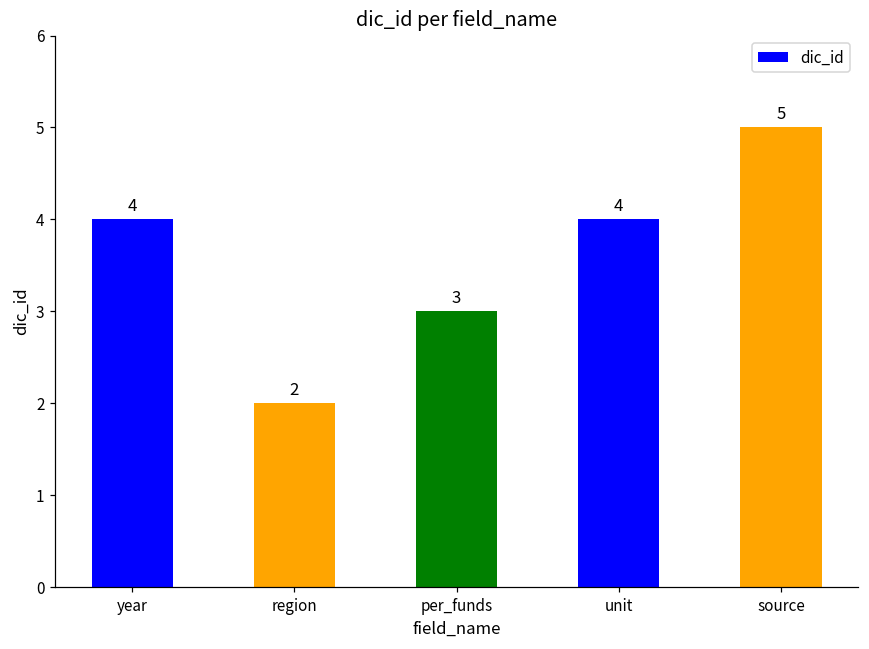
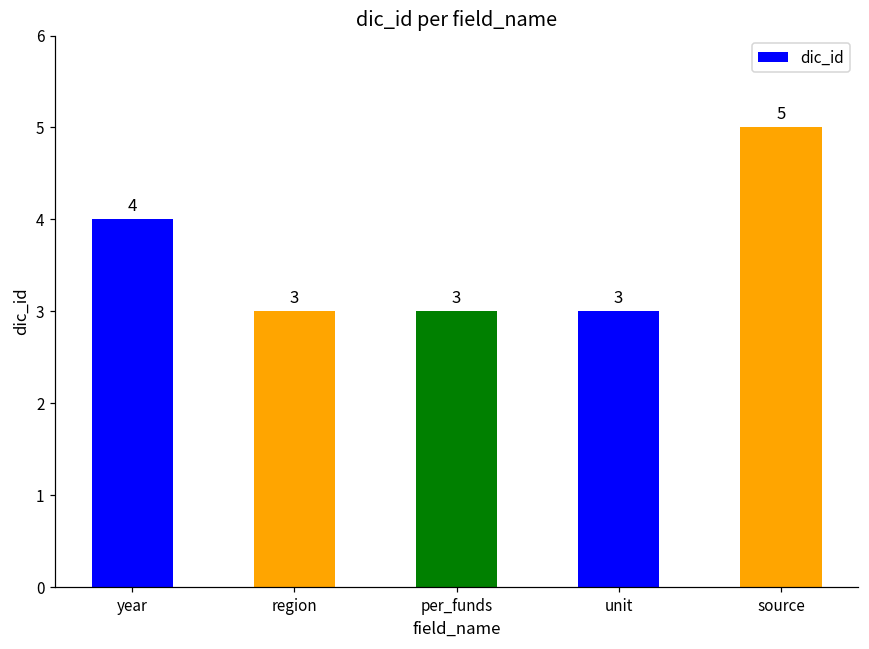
region: 2 -> 3
unit: 4 -> 3
